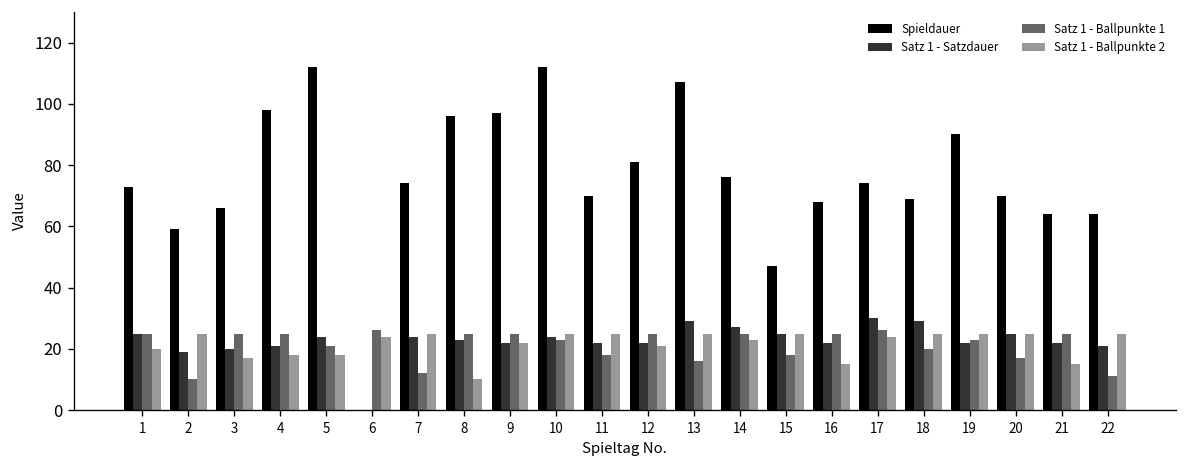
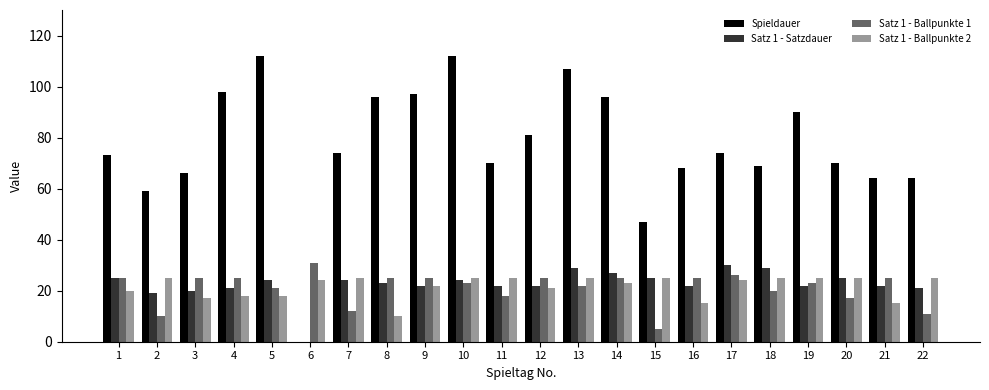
Satz 1 - Ballpunkte 1, 6: 26 -> 31
Satz 1 - Ballpunkte 1, 13: 16 -> 22
Spieldauer, 14: 76 -> 96
Satz 1 - Ballpunkte 1, 15: 18 -> 5
